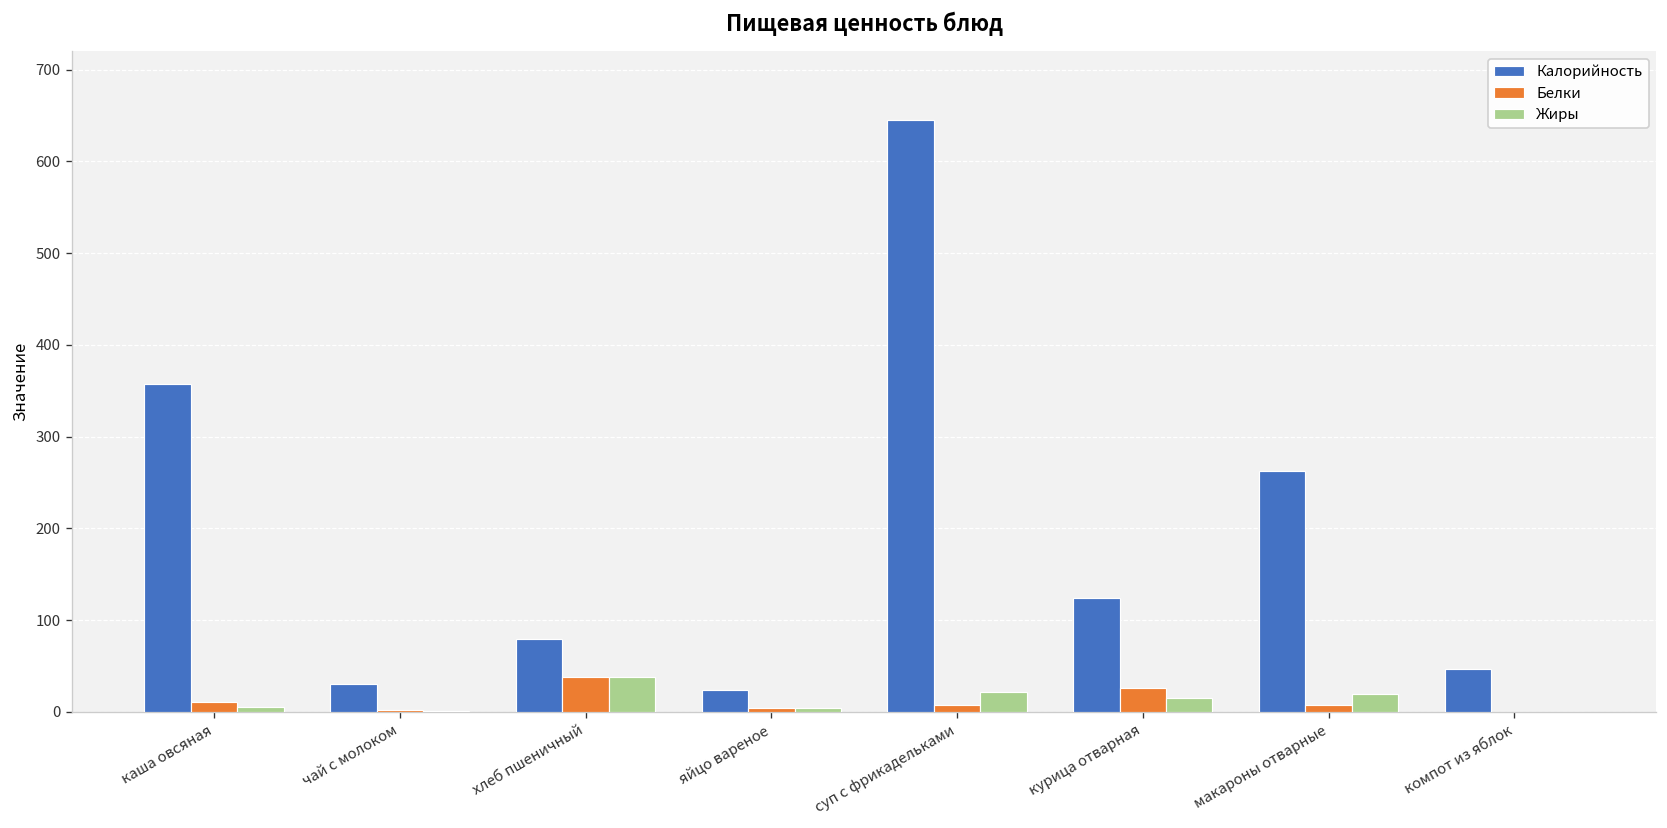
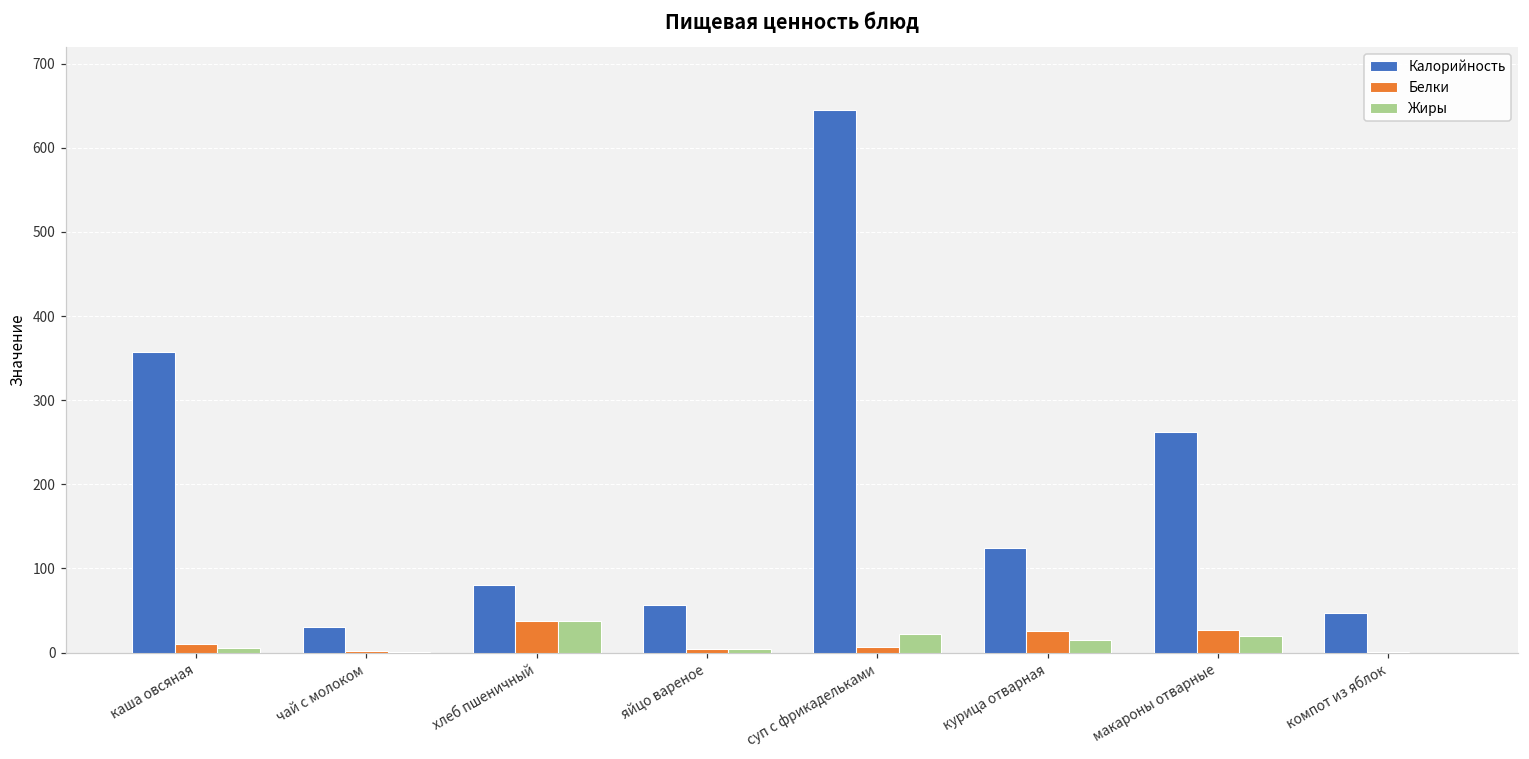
Калорийность, яйцо вареное: 20 -> 60
Белки, макароны отварные: 10 -> 30
